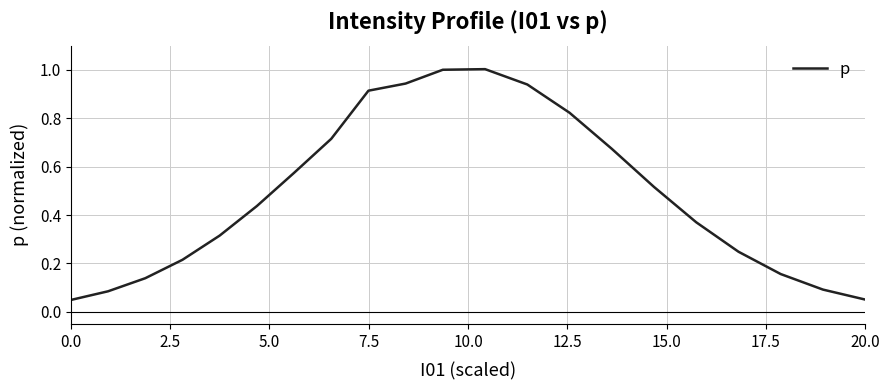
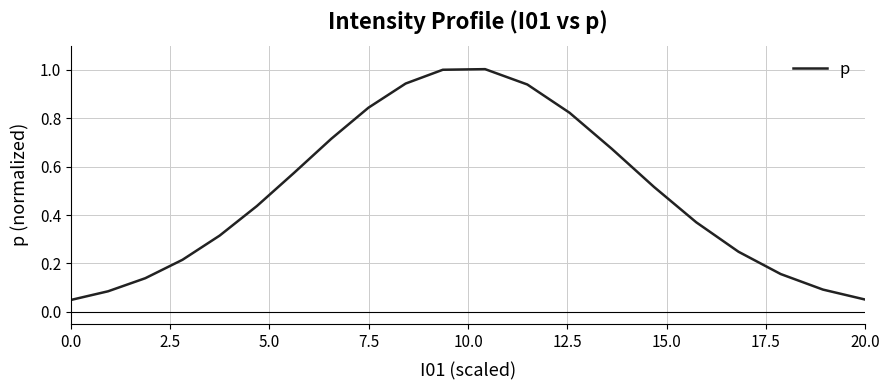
7.5: 0.91 -> 0.84
